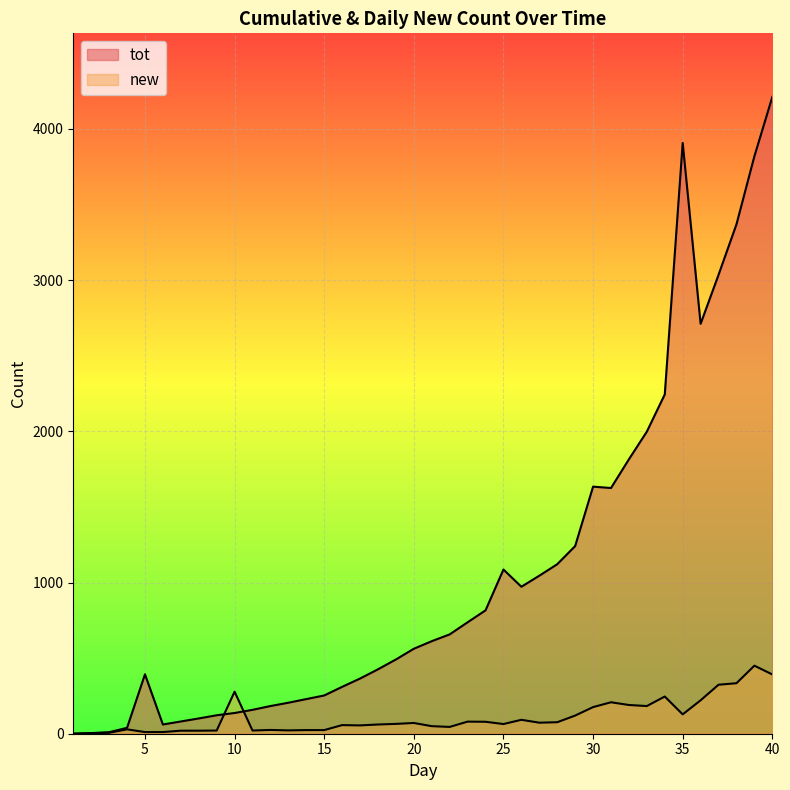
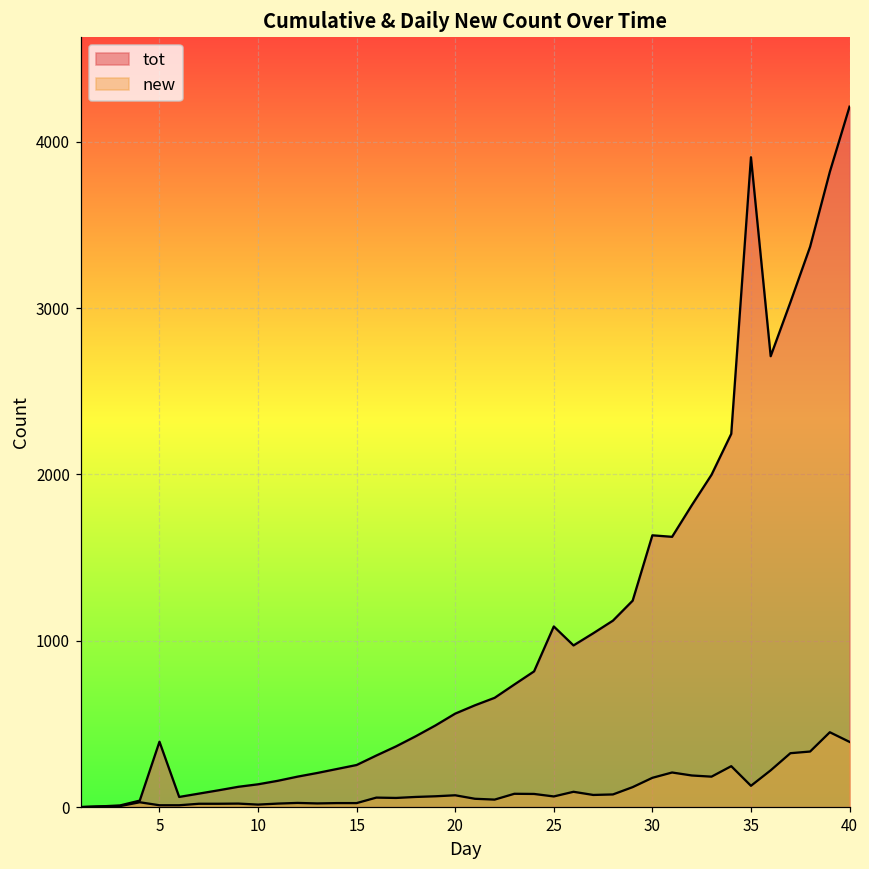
new, 10: 280 -> 20
